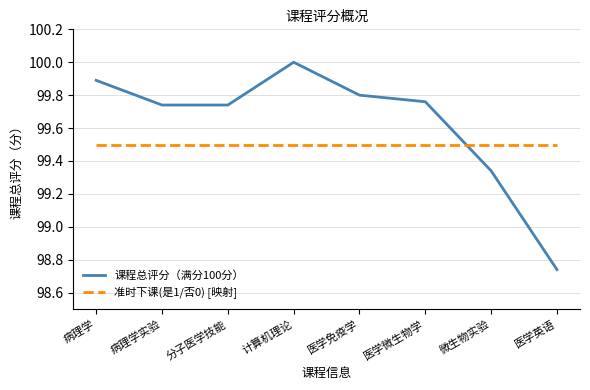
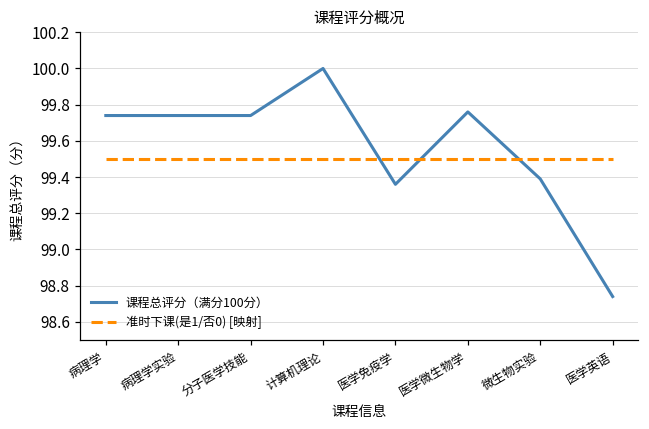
课程总评分（满分100分）, 病理学: 99.89 -> 99.74
课程总评分（满分100分）, 医学免疫学: 99.80 -> 99.36
课程总评分（满分100分）, 微生物实验: 99.34 -> 99.39
